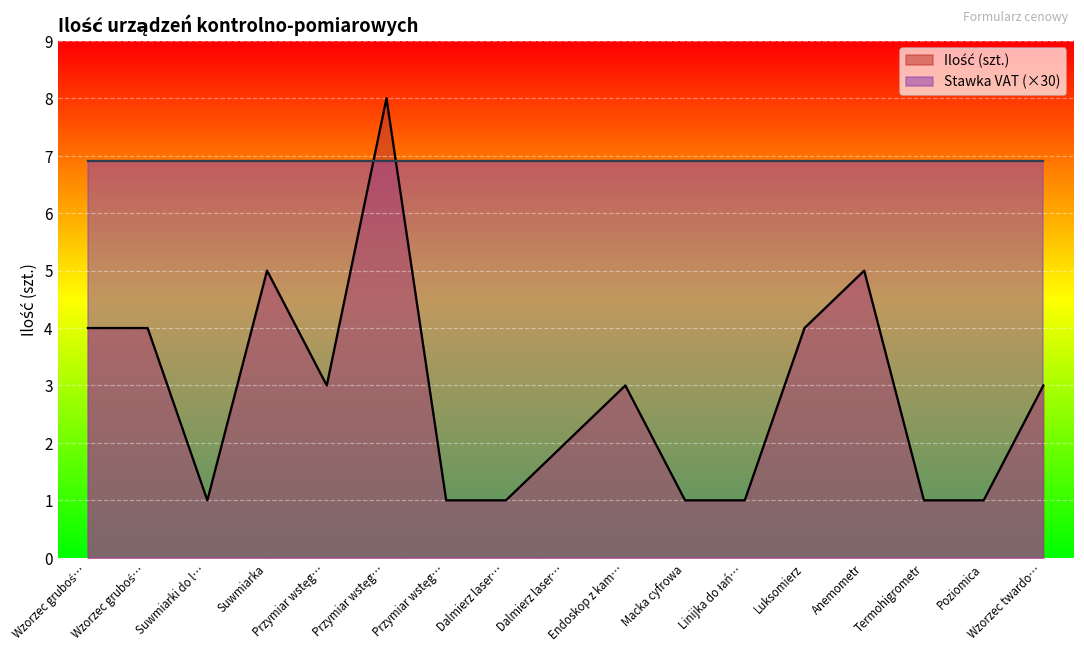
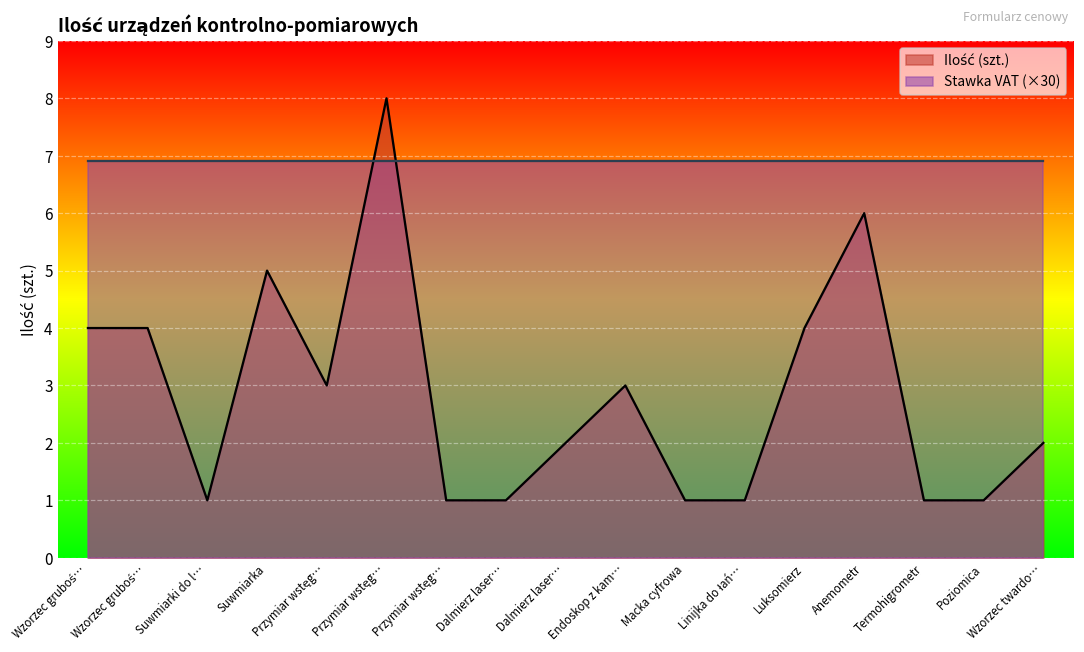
Ilość (szt.), Anemometr: 5 -> 6
Ilość (szt.), Wzorzec twardo…: 3 -> 2
